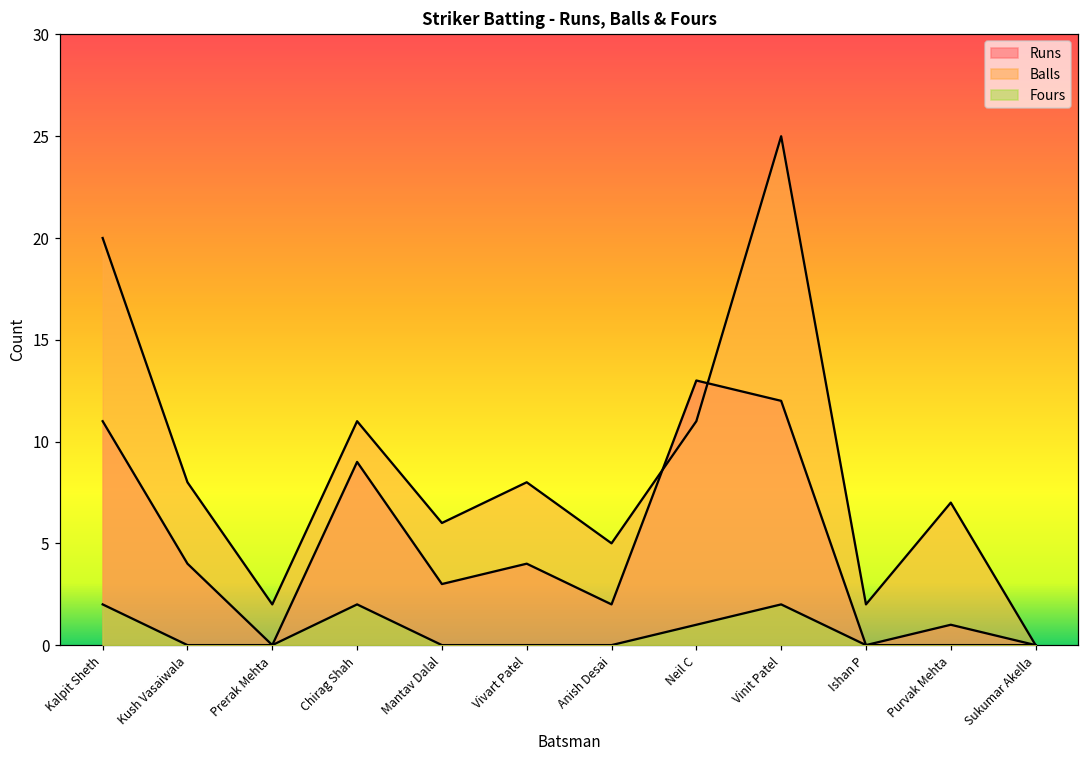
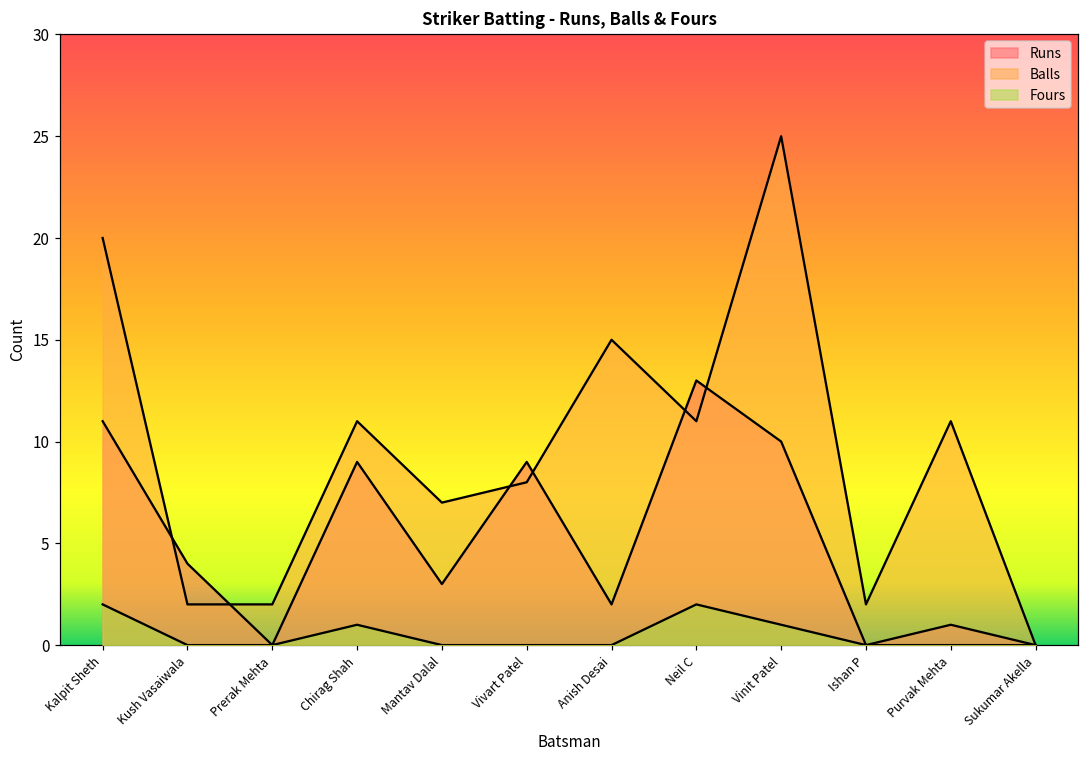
Balls, Kush Vasaiwala: 8 -> 2
Fours, Chirag Shah: 2 -> 1
Balls, Mantav Dalal: 6 -> 7
Runs, Vivart Patel: 4 -> 9
Balls, Anish Desai: 5 -> 15
Fours, Neil C: 1 -> 2
Runs, Vinit Patel: 12 -> 10
Fours, Vinit Patel: 2 -> 1
Balls, Purvak Mehta: 7 -> 11
